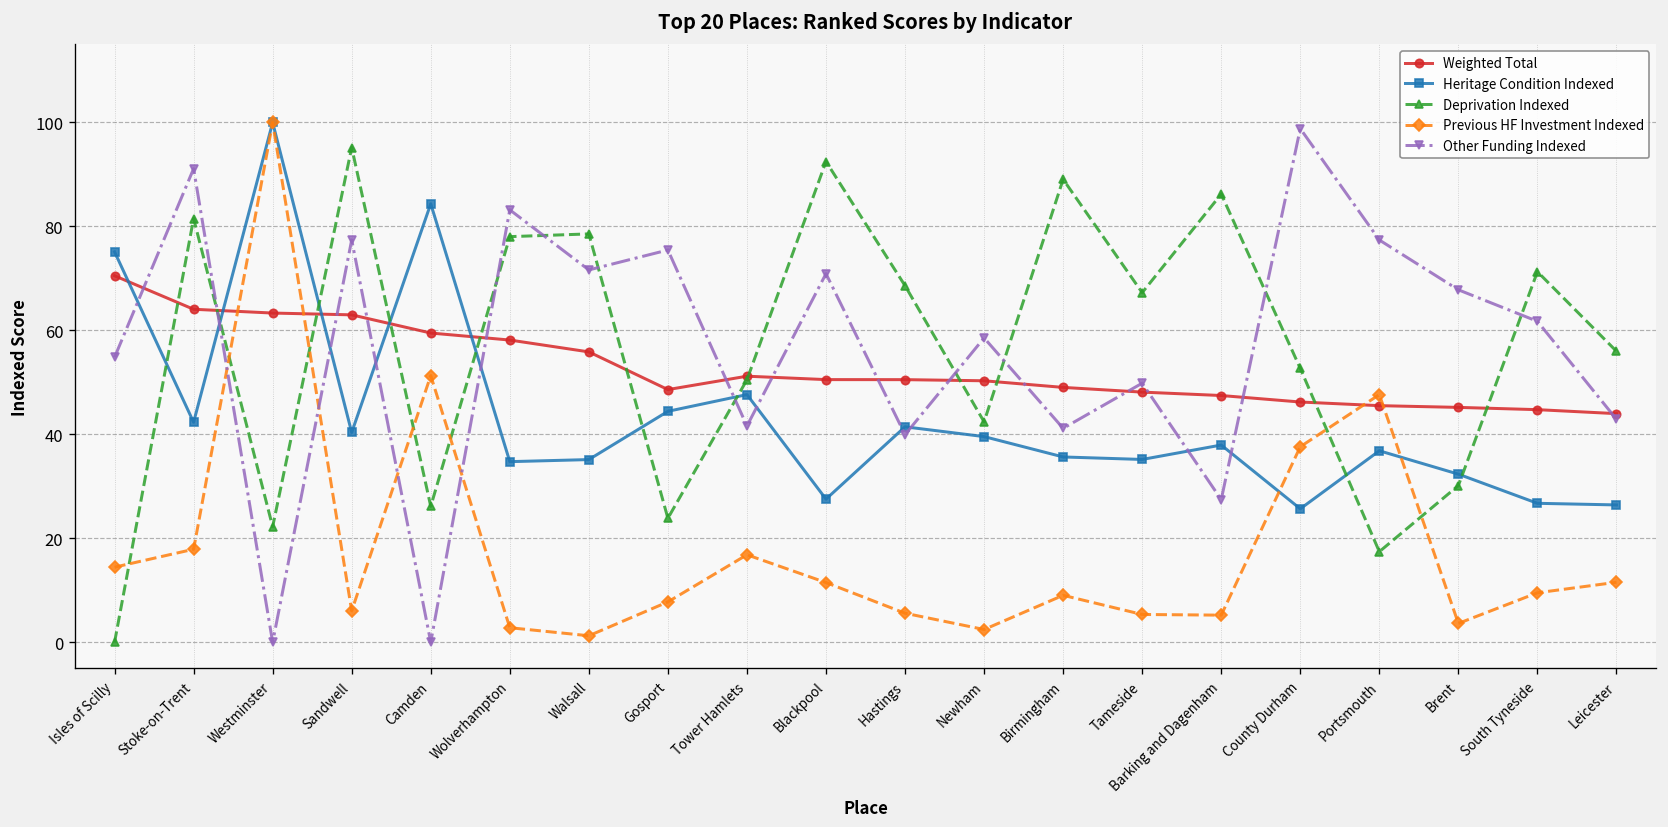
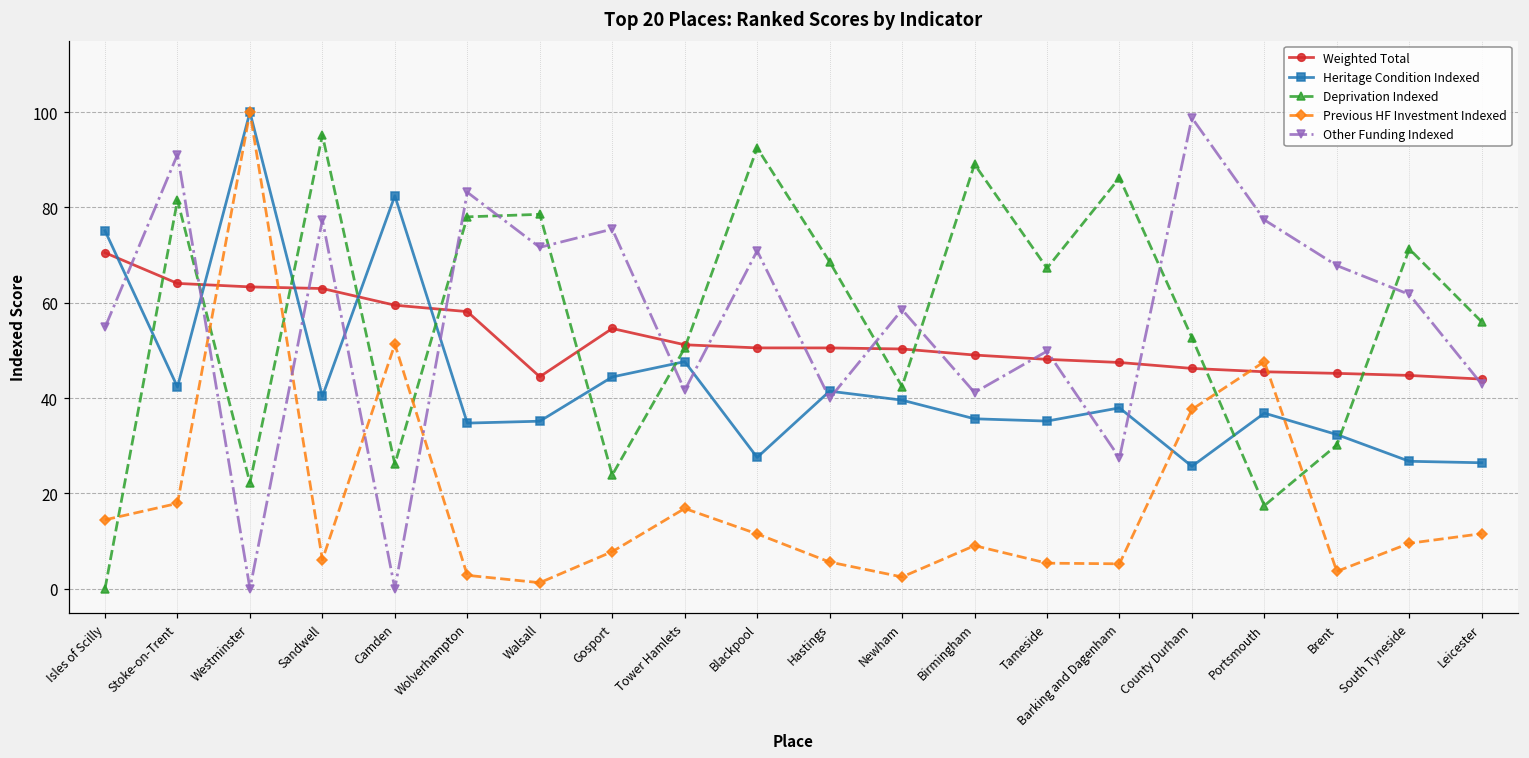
Heritage Condition Indexed, Camden: 84 -> 82
Weighted Total, Walsall: 56 -> 44
Weighted Total, Gosport: 49 -> 55
